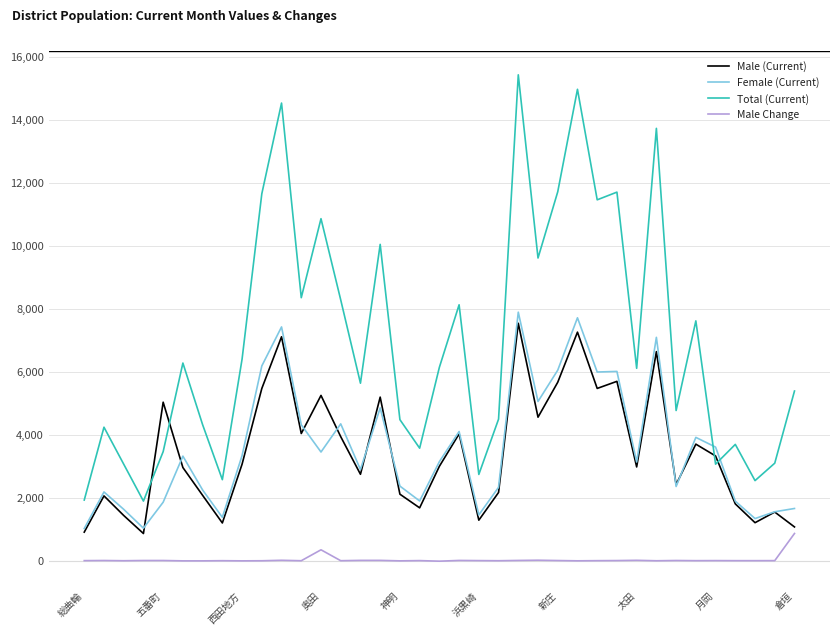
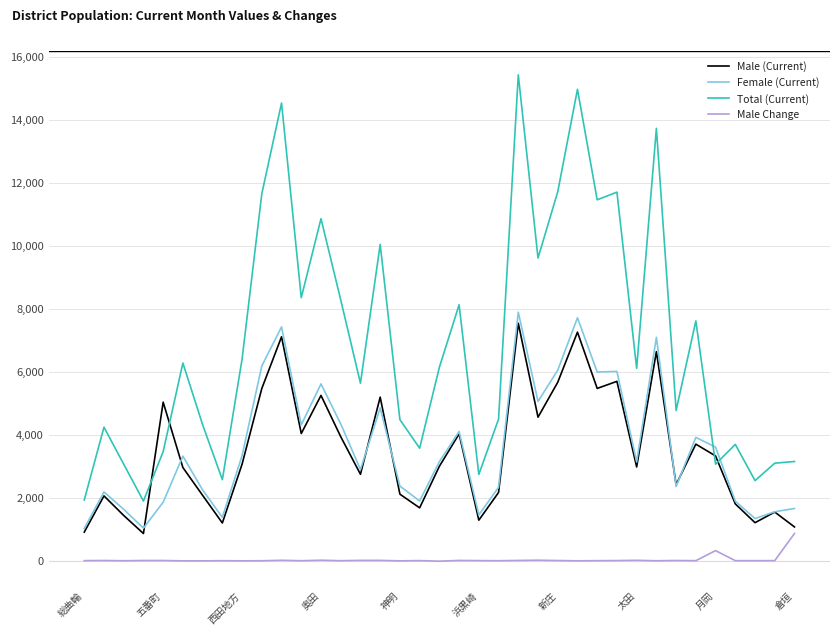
Female (Current), 奥田: 3,400 -> 5,600
Male Change, 奥田: 300 -> 0
Male Change, 月岡: 0 -> 300
Total (Current), 倉垣: 5,400 -> 3,100
